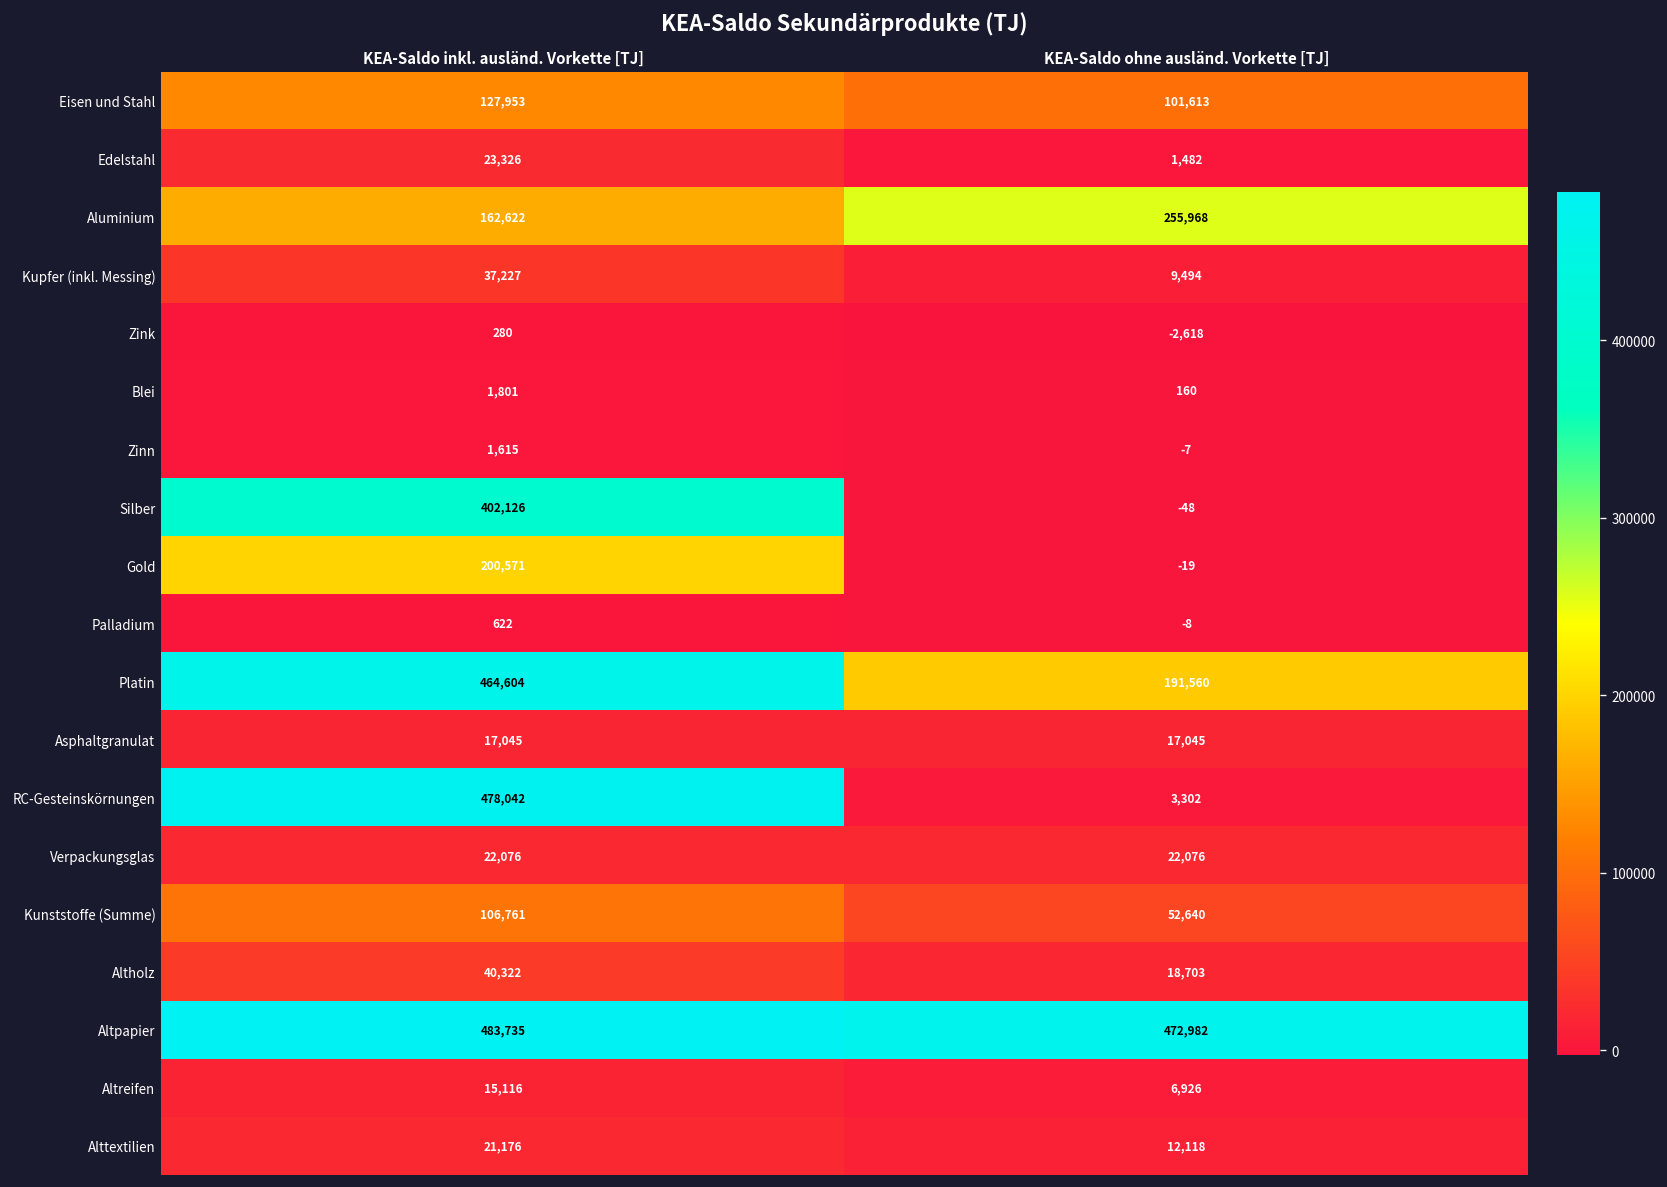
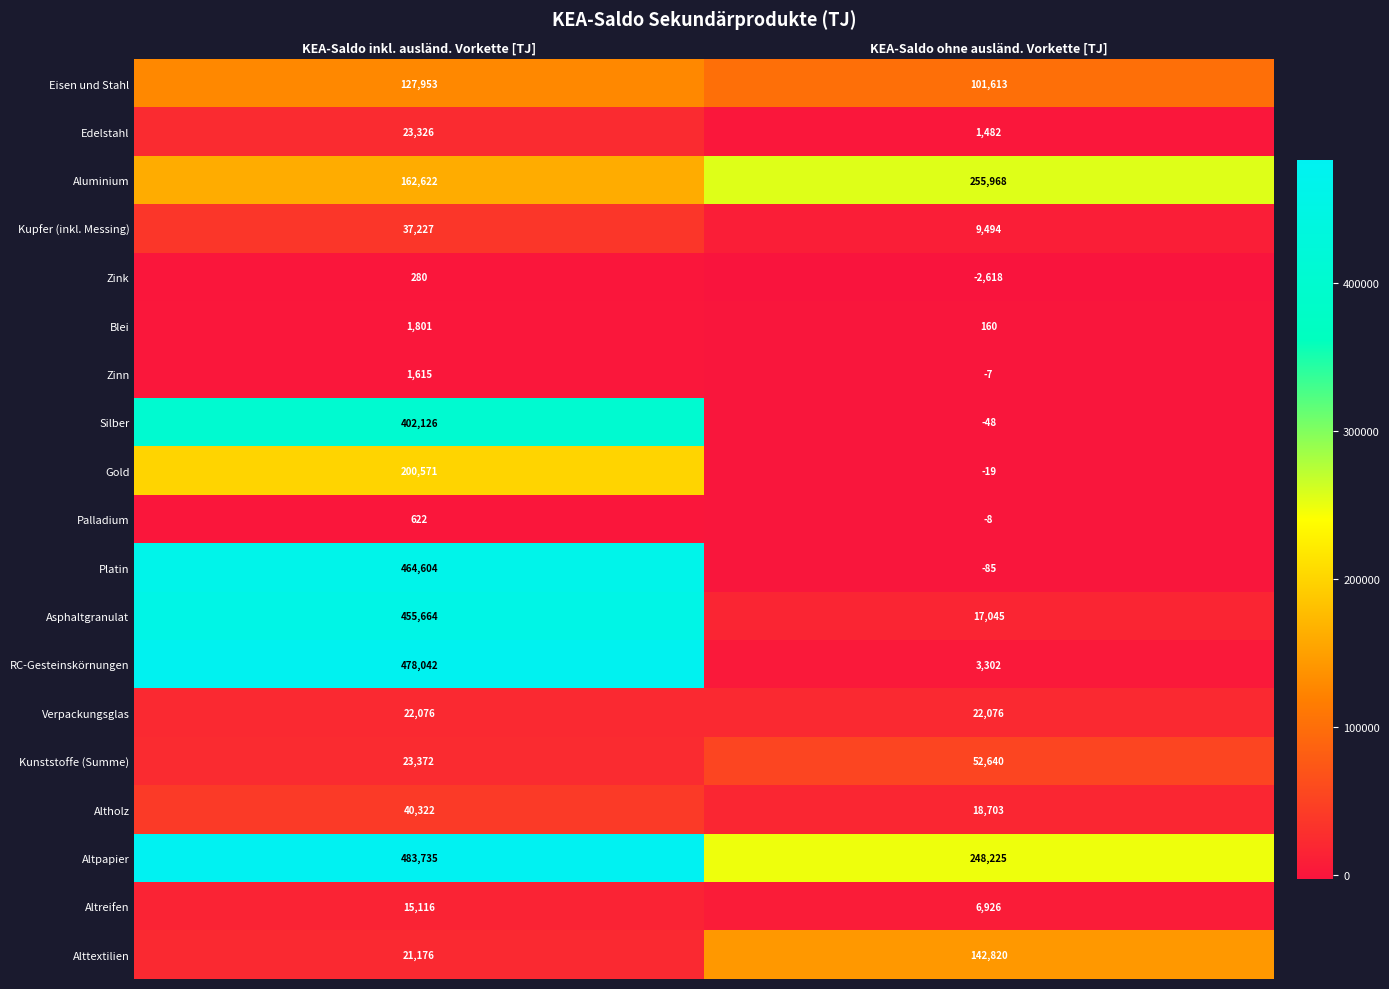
Platin, KEA-Saldo ohne ausländ. Vorkette [TJ]: 191,560 -> -85
Asphaltgranulat, KEA-Saldo inkl. ausländ. Vorkette [TJ]: 17,045 -> 455,664
Kunststoffe (Summe), KEA-Saldo inkl. ausländ. Vorkette [TJ]: 106,761 -> 23,372
Altpapier, KEA-Saldo ohne ausländ. Vorkette [TJ]: 472,982 -> 248,225
Alttextilien, KEA-Saldo ohne ausländ. Vorkette [TJ]: 12,118 -> 142,820
